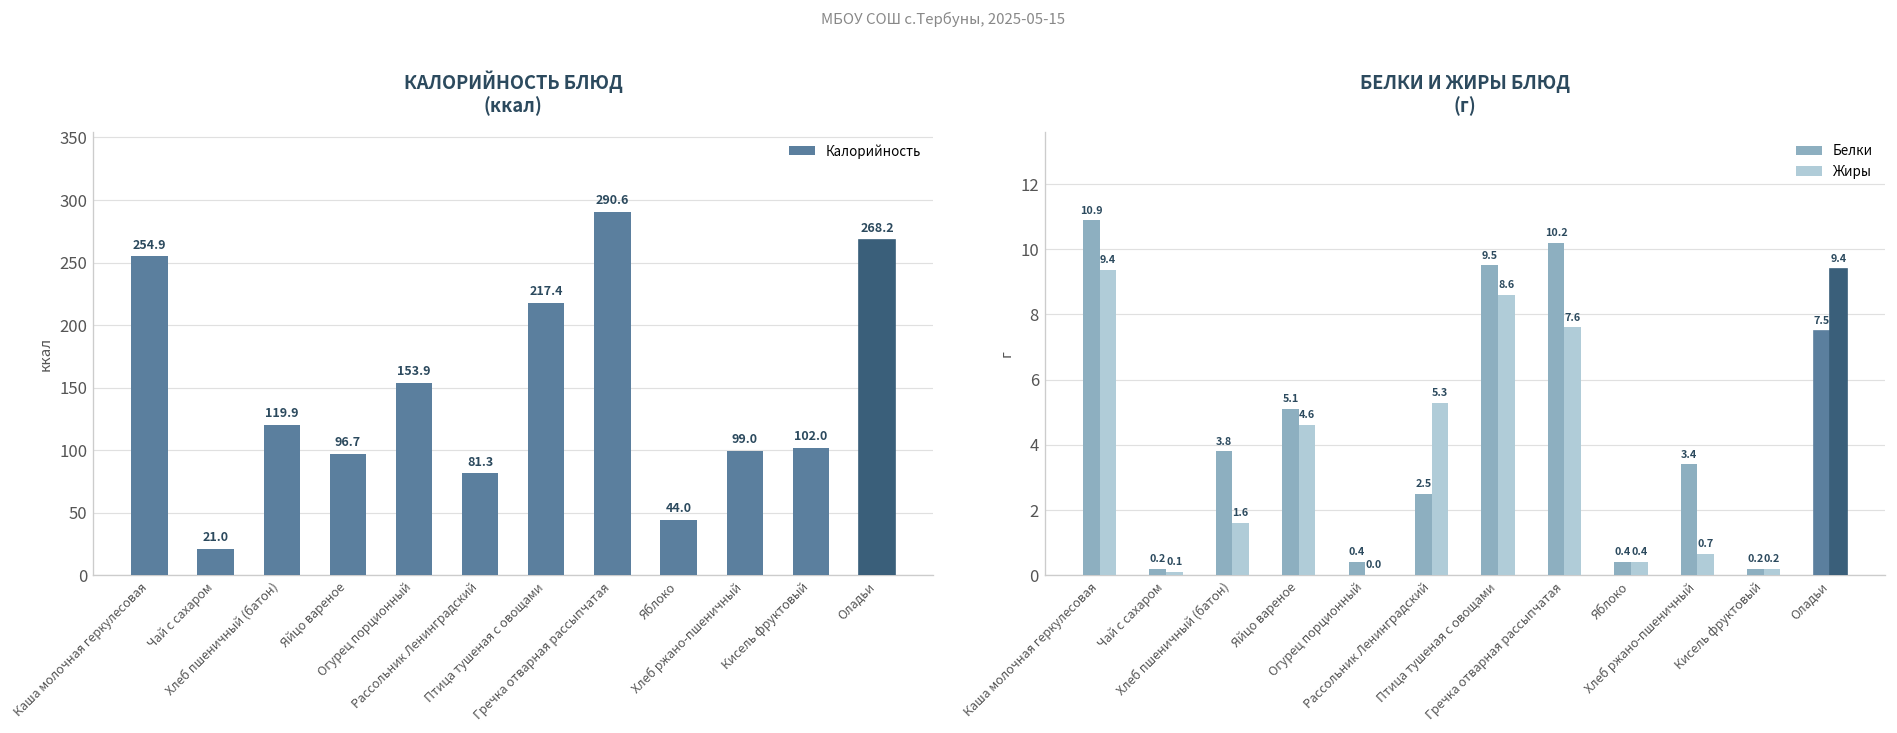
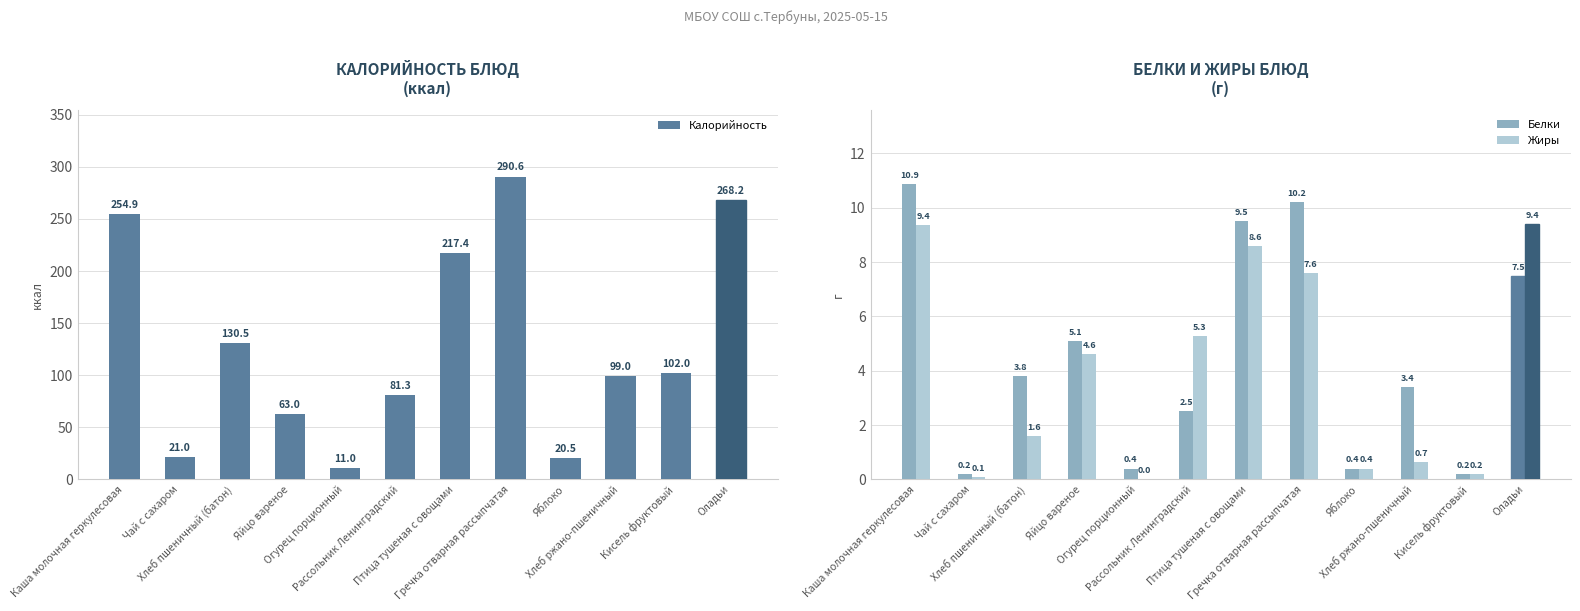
КАЛОРИЙНОСТЬ БЛЮД (ккал), Хлеб пшеничный (батон): 119.9 -> 130.5
КАЛОРИЙНОСТЬ БЛЮД (ккал), Яйцо вареное: 96.7 -> 63.0
КАЛОРИЙНОСТЬ БЛЮД (ккал), Огурец порционный: 153.9 -> 11.0
КАЛОРИЙНОСТЬ БЛЮД (ккал), Яблоко: 44.0 -> 20.5
